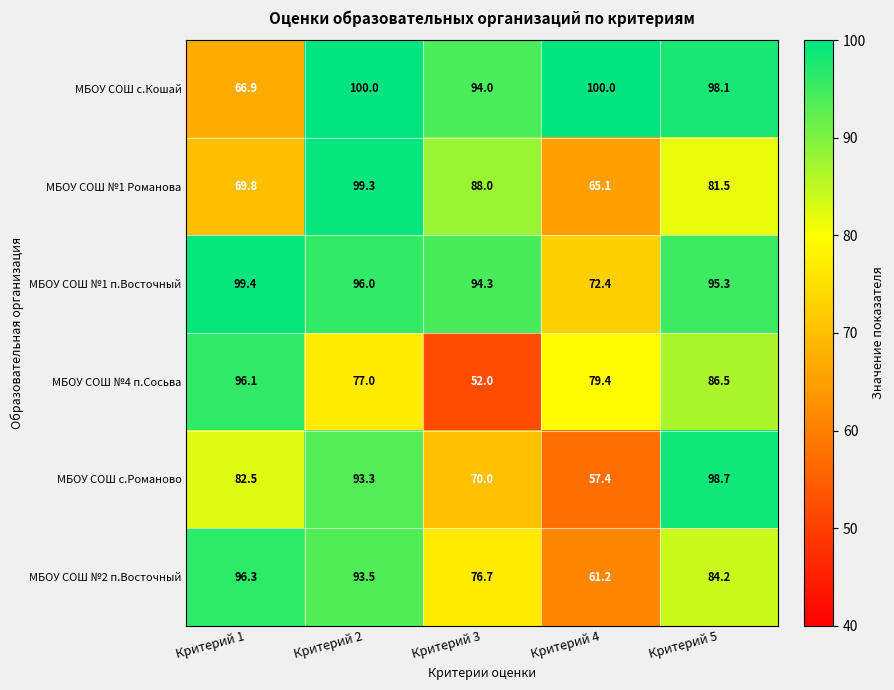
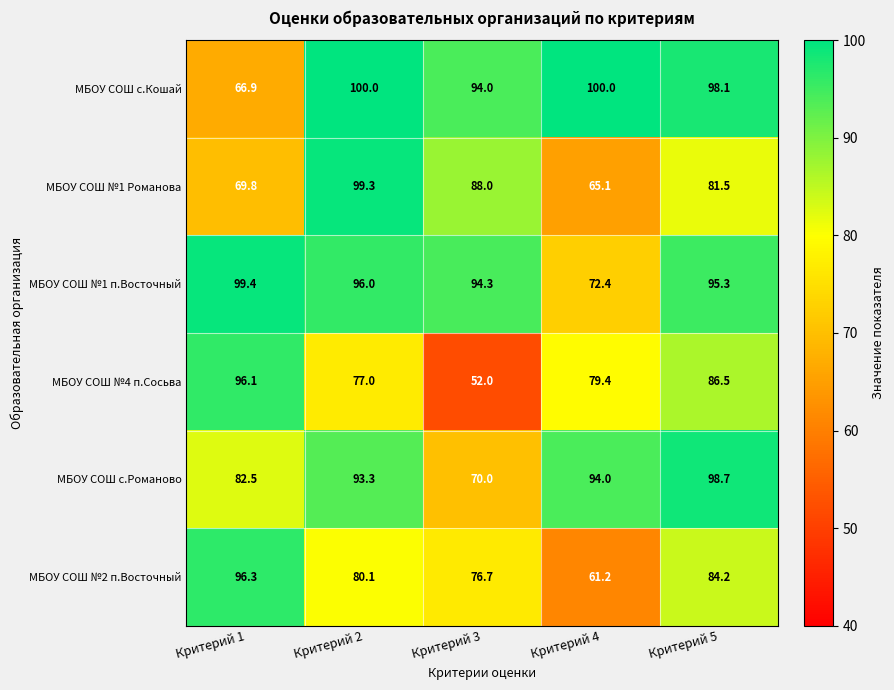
МБОУ СОШ с.Романово, Критерий 4: 57.4 -> 94.0
МБОУ СОШ №2 п.Восточный, Критерий 2: 93.5 -> 80.1
